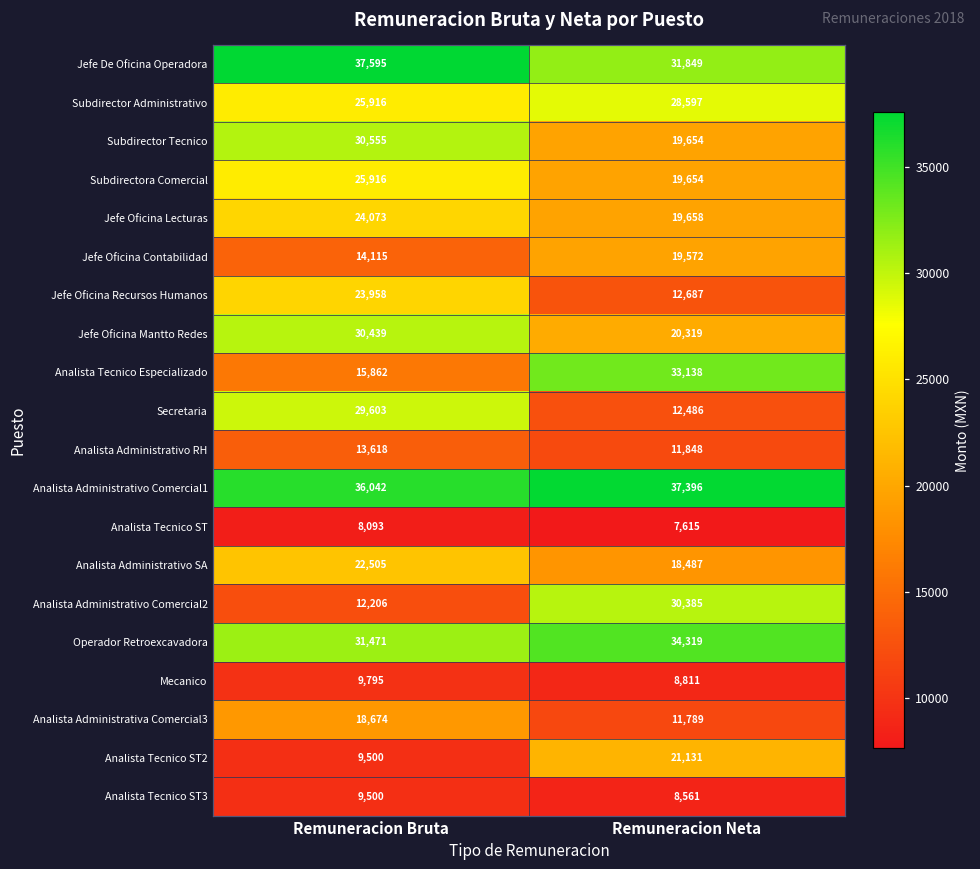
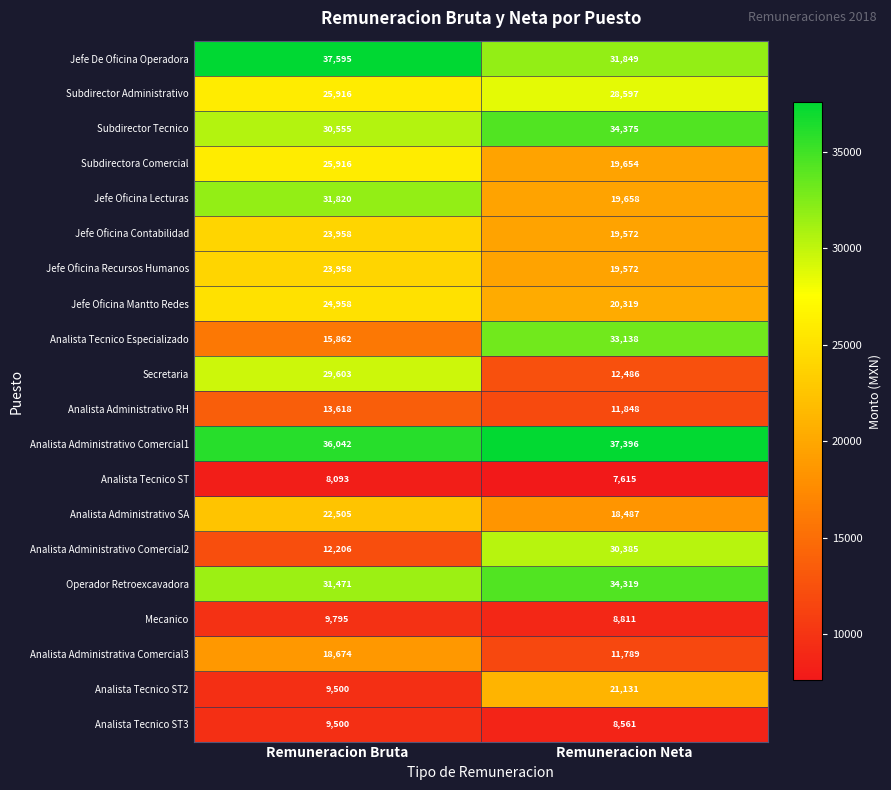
Subdirector Tecnico, Remuneracion Neta: 19,654 -> 34,375
Jefe Oficina Lecturas, Remuneracion Bruta: 24,073 -> 31,820
Jefe Oficina Contabilidad, Remuneracion Bruta: 14,115 -> 23,958
Jefe Oficina Recursos Humanos, Remuneracion Neta: 12,687 -> 19,572
Jefe Oficina Mantto Redes, Remuneracion Bruta: 30,439 -> 24,958
